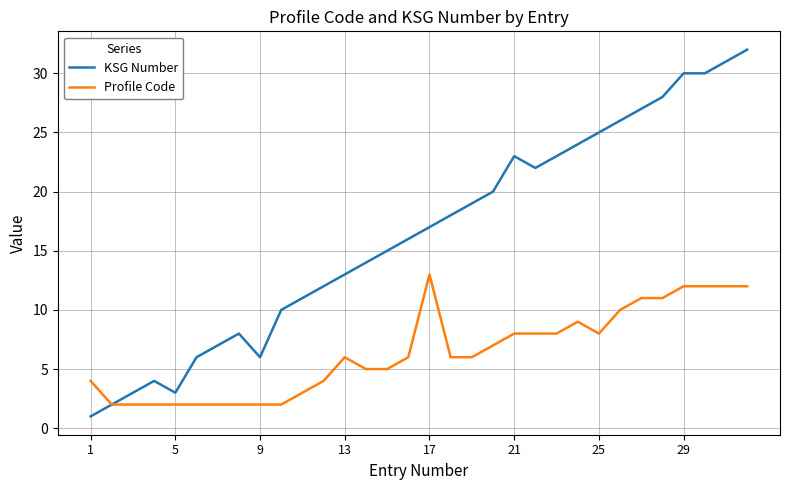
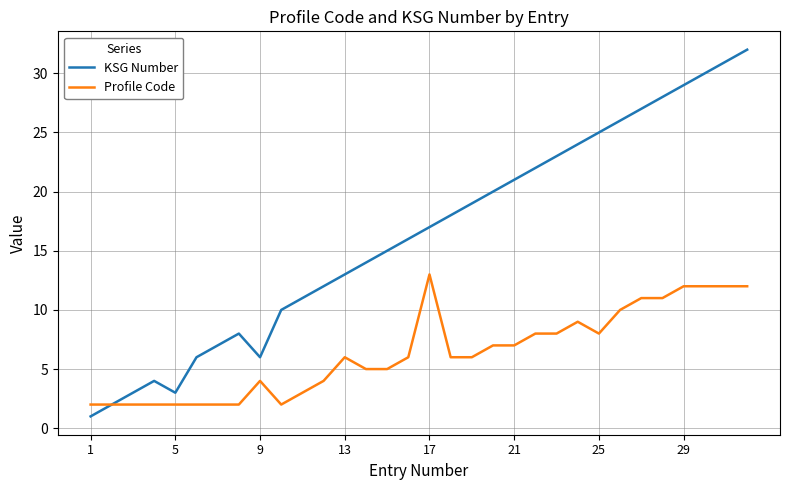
Profile Code, 1: 4 -> 2
Profile Code, 9: 2 -> 4
KSG Number, 21: 23 -> 21
Profile Code, 21: 8 -> 7
KSG Number, 29: 30 -> 29
